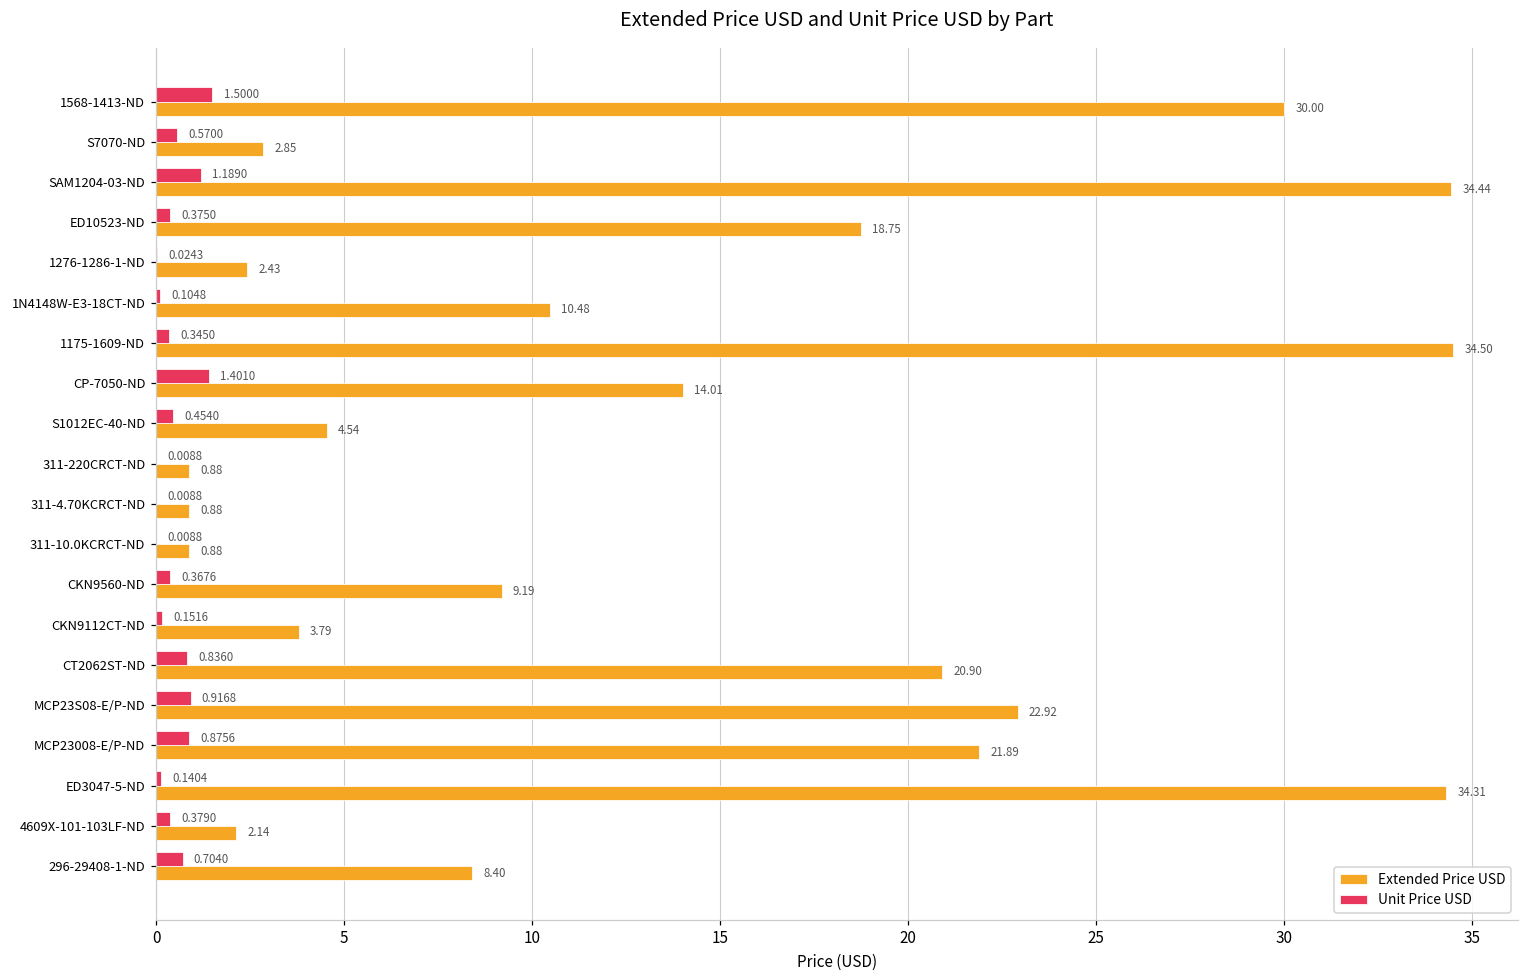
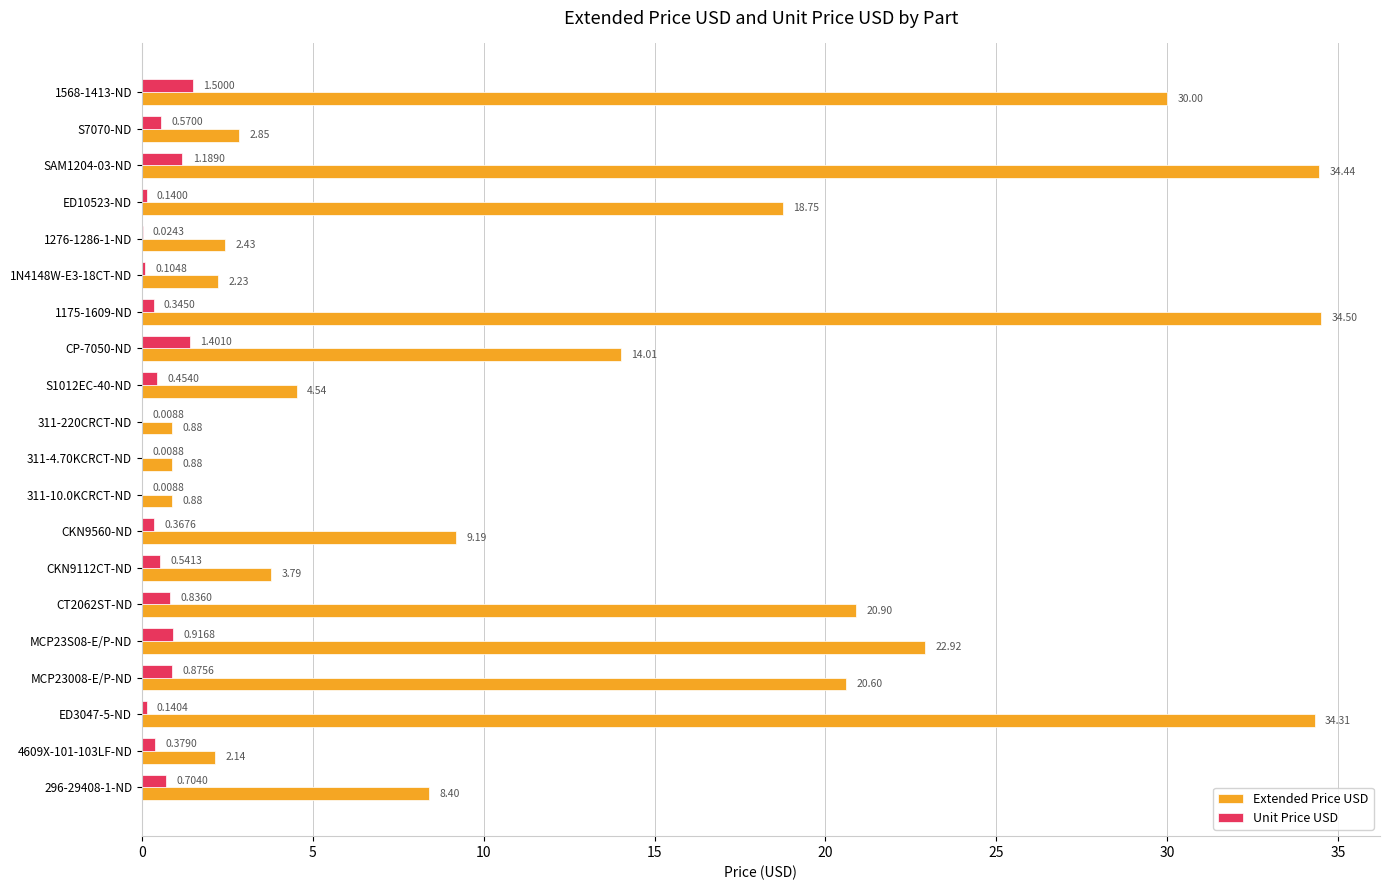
Unit Price USD, ED10523-ND: 0.3750 -> 0.1400
Extended Price USD, 1N4148W-E3-18CT-ND: 10.48 -> 2.23
Unit Price USD, CKN9112CT-ND: 0.1516 -> 0.5413
Extended Price USD, MCP23008-E/P-ND: 21.89 -> 20.60
